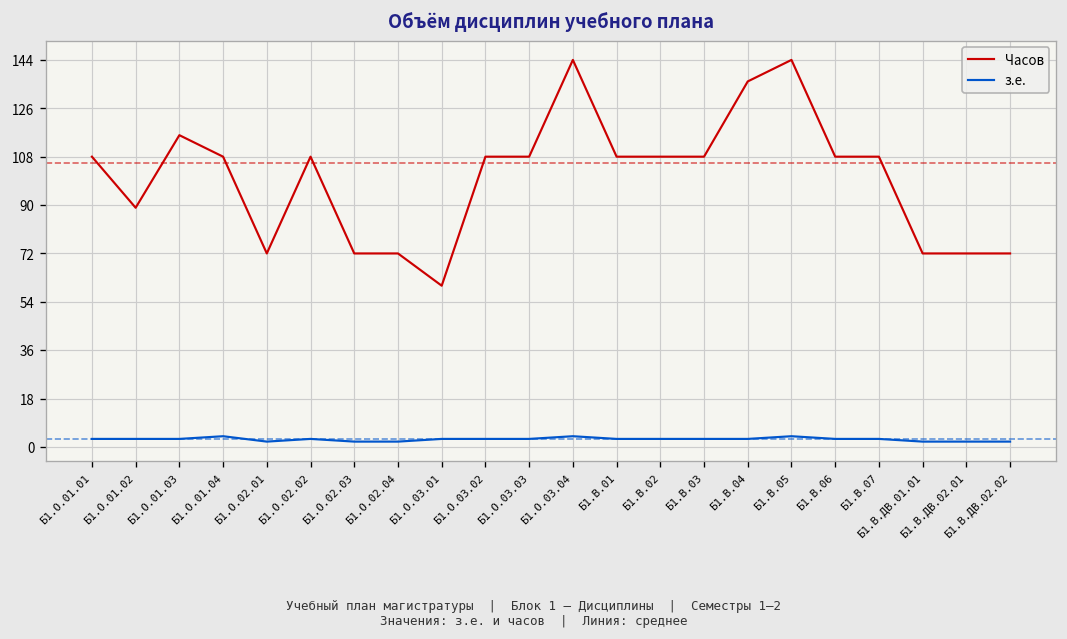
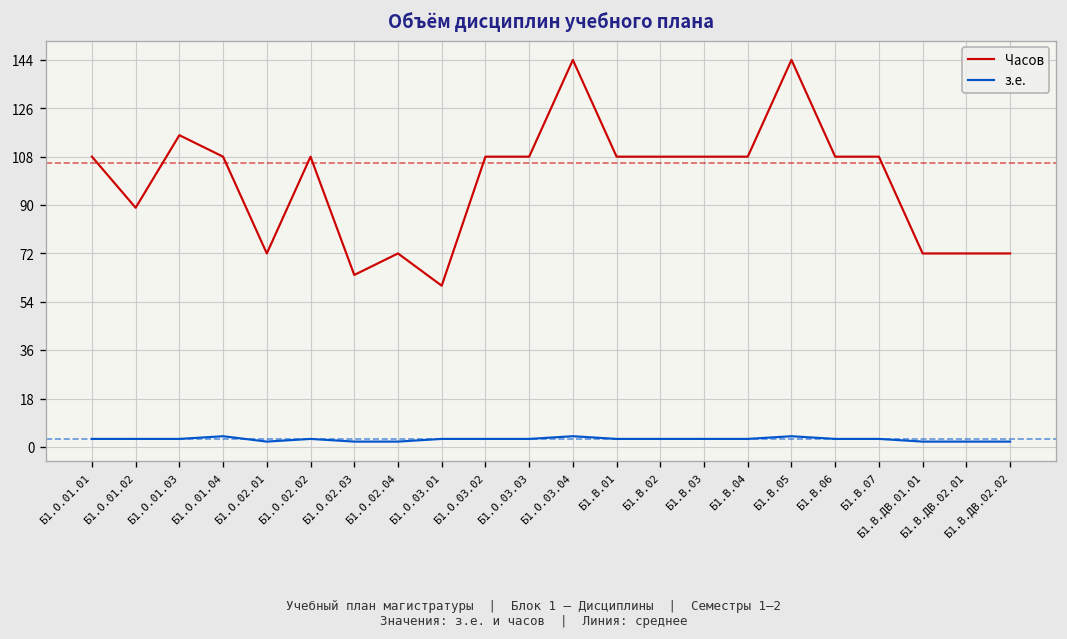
Часов, Б1.О.02.03: 72 -> 64
Часов, Б1.В.04: 136 -> 108
